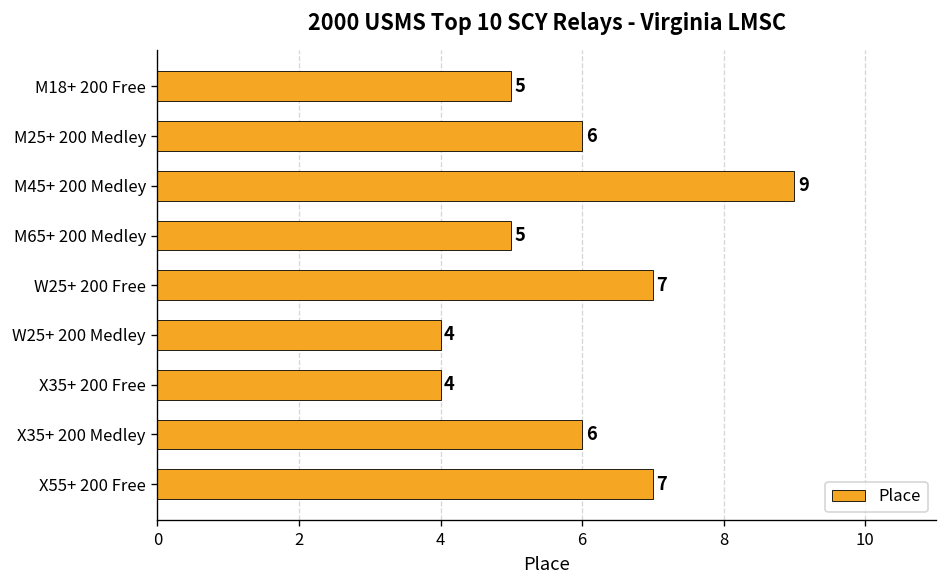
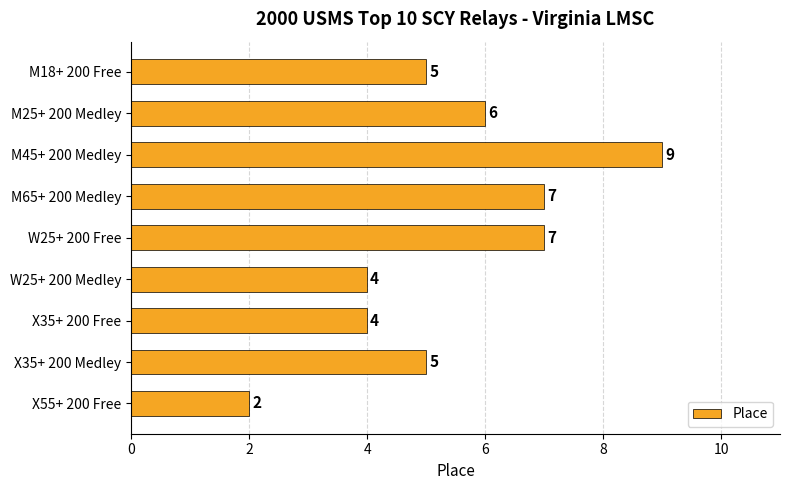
M65+ 200 Medley: 5 -> 7
X35+ 200 Medley: 6 -> 5
X55+ 200 Free: 7 -> 2
